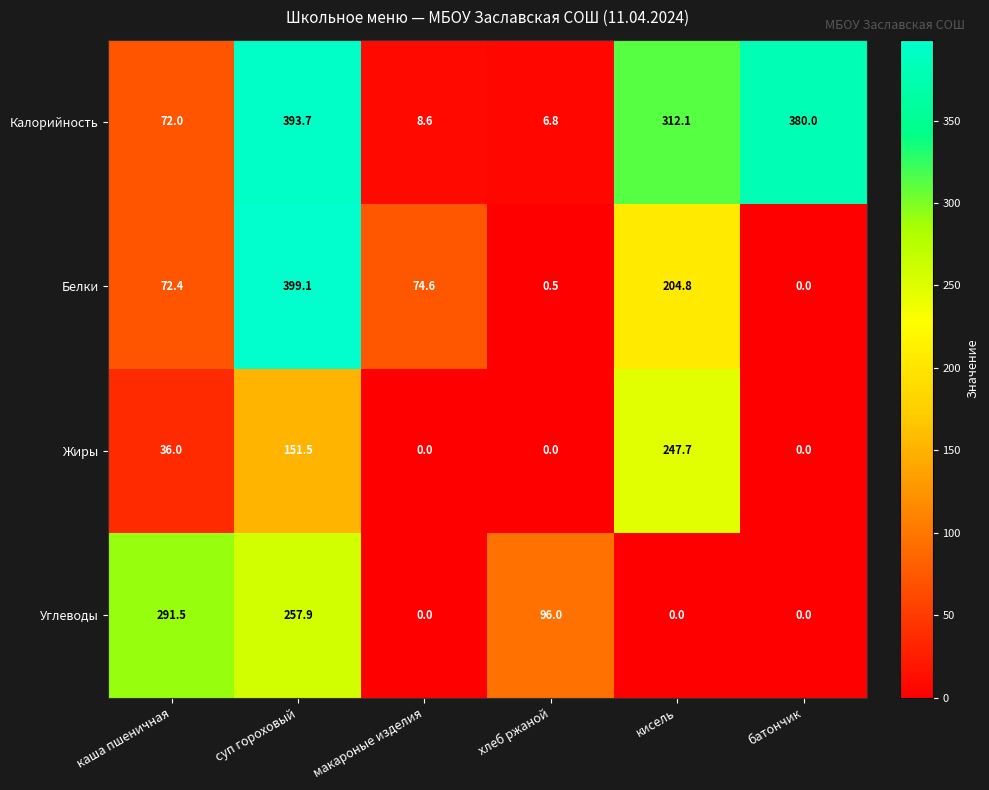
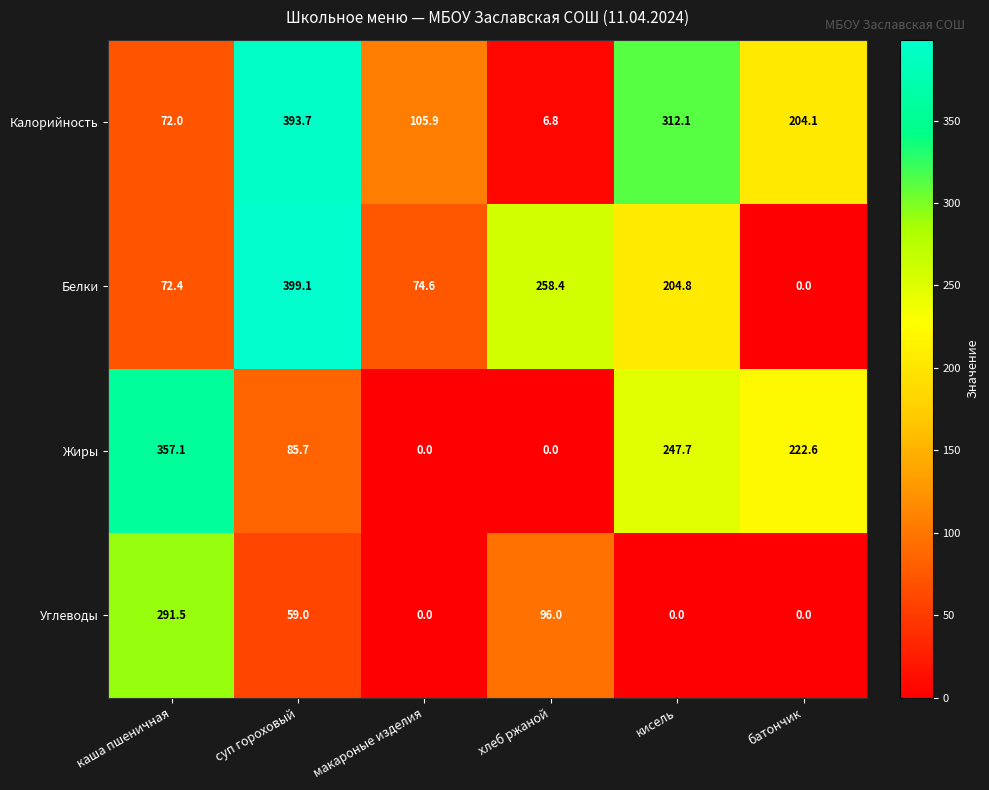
Калорийность, макароные изделия: 8.6 -> 105.9
Калорийность, батончик: 380.0 -> 204.1
Белки, хлеб ржаной: 0.5 -> 258.4
Жиры, каша пшеничная: 36.0 -> 357.1
Жиры, суп гороховый: 151.5 -> 85.7
Жиры, батончик: 0.0 -> 222.6
Углеводы, суп гороховый: 257.9 -> 59.0
